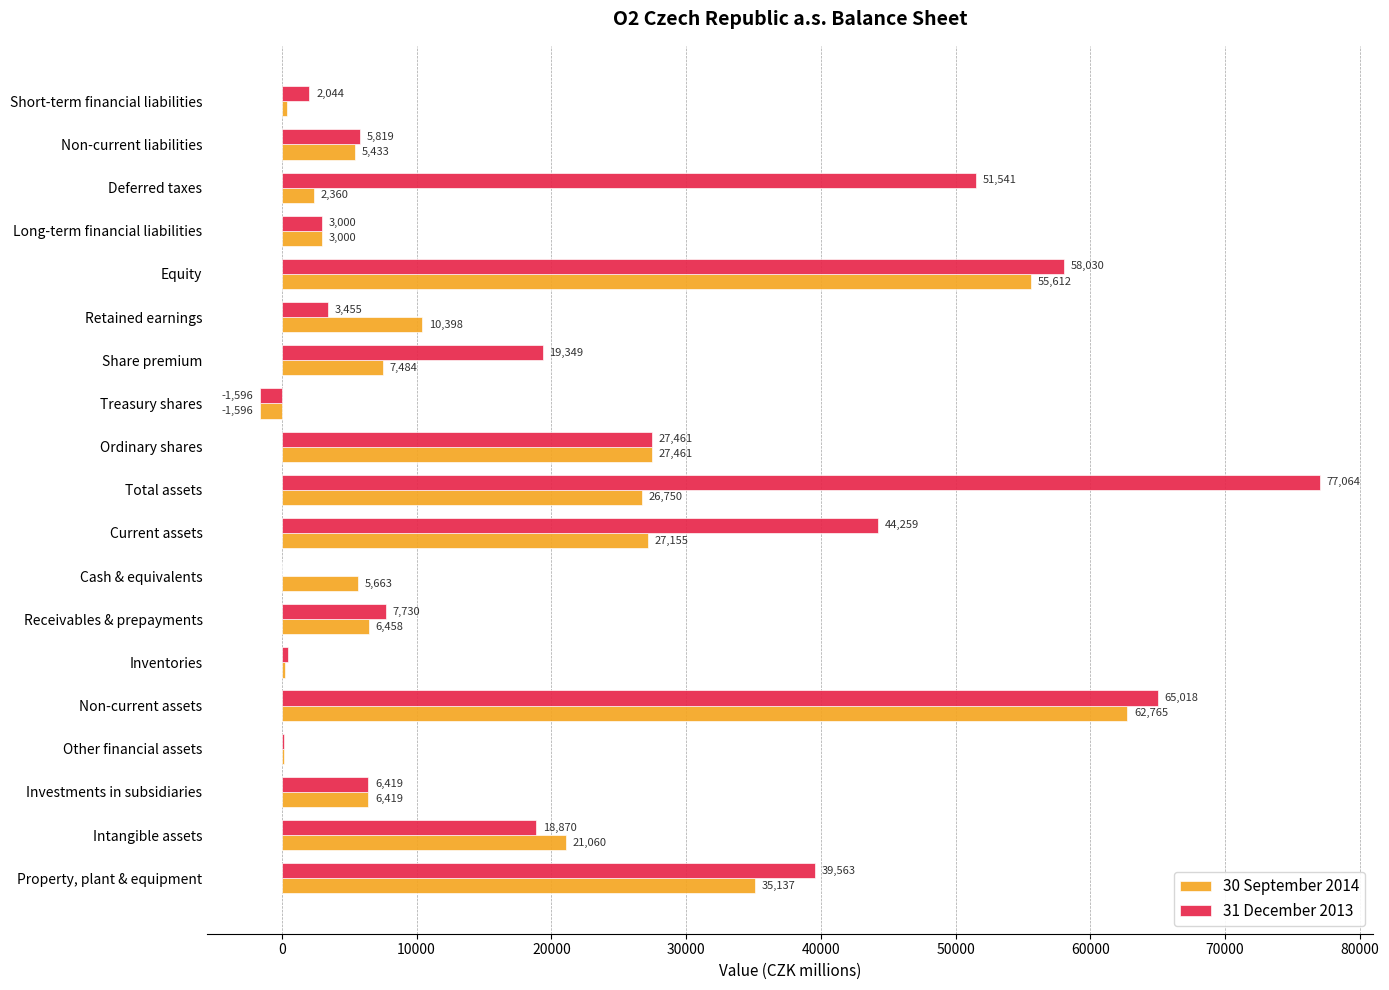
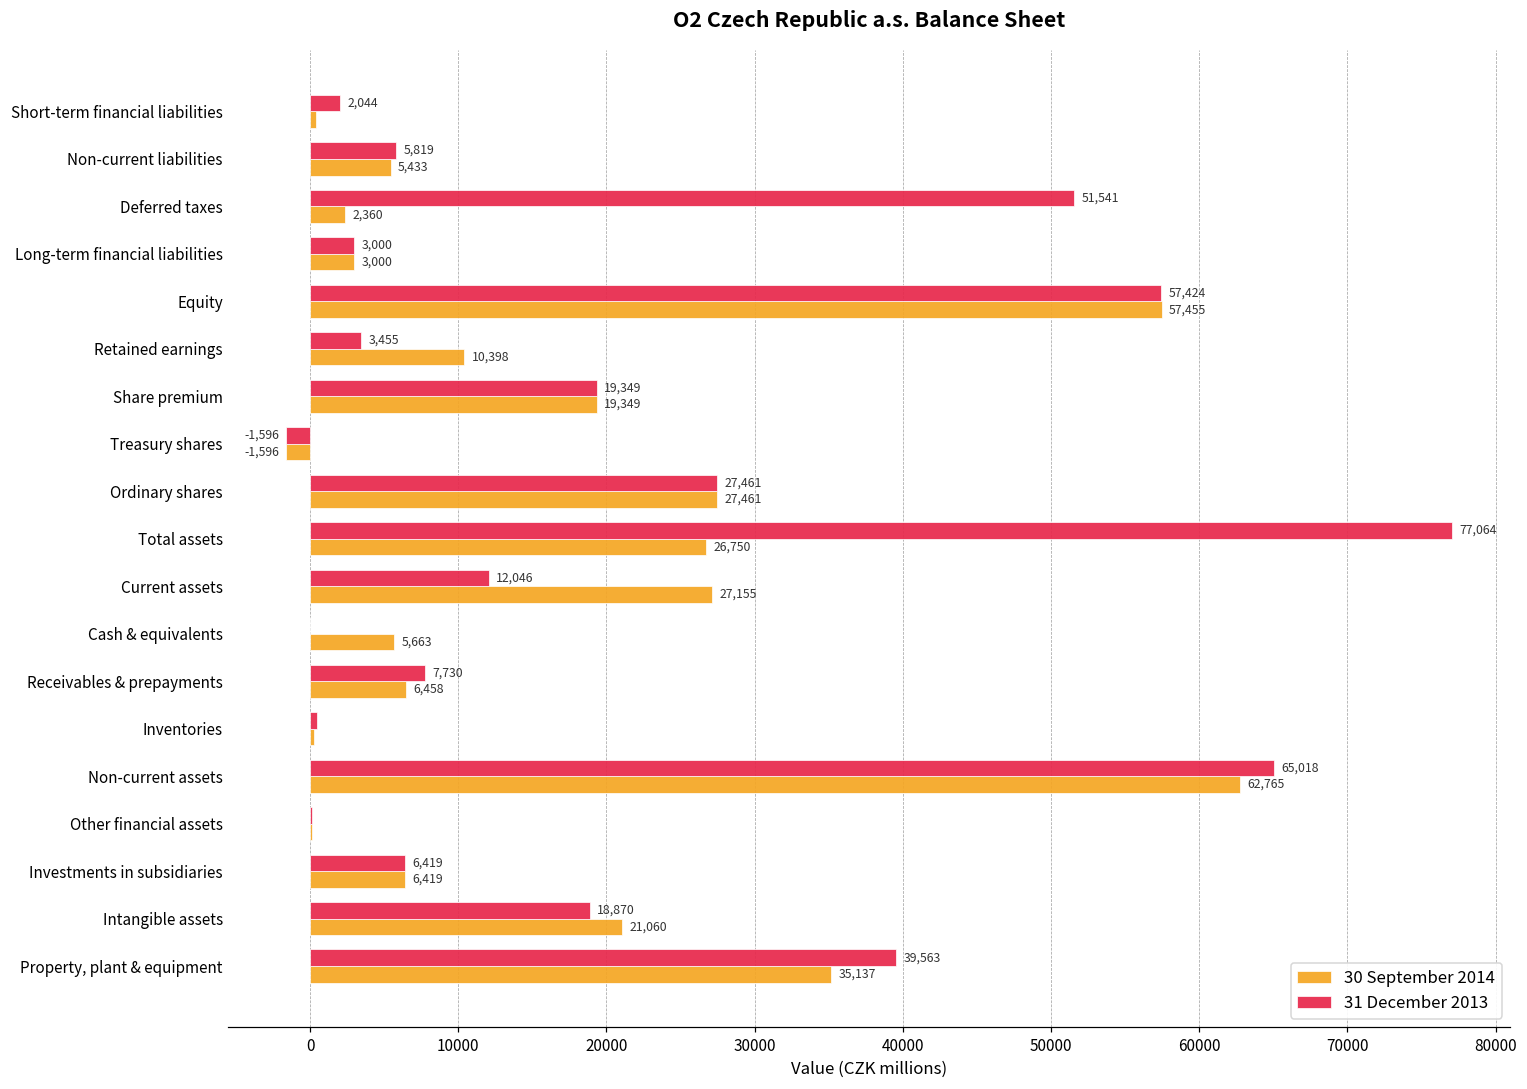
31 December 2013, Equity: 58,030 -> 57,424
30 September 2014, Equity: 55,612 -> 57,455
30 September 2014, Share premium: 7,484 -> 19,349
31 December 2013, Current assets: 44,259 -> 12,046
